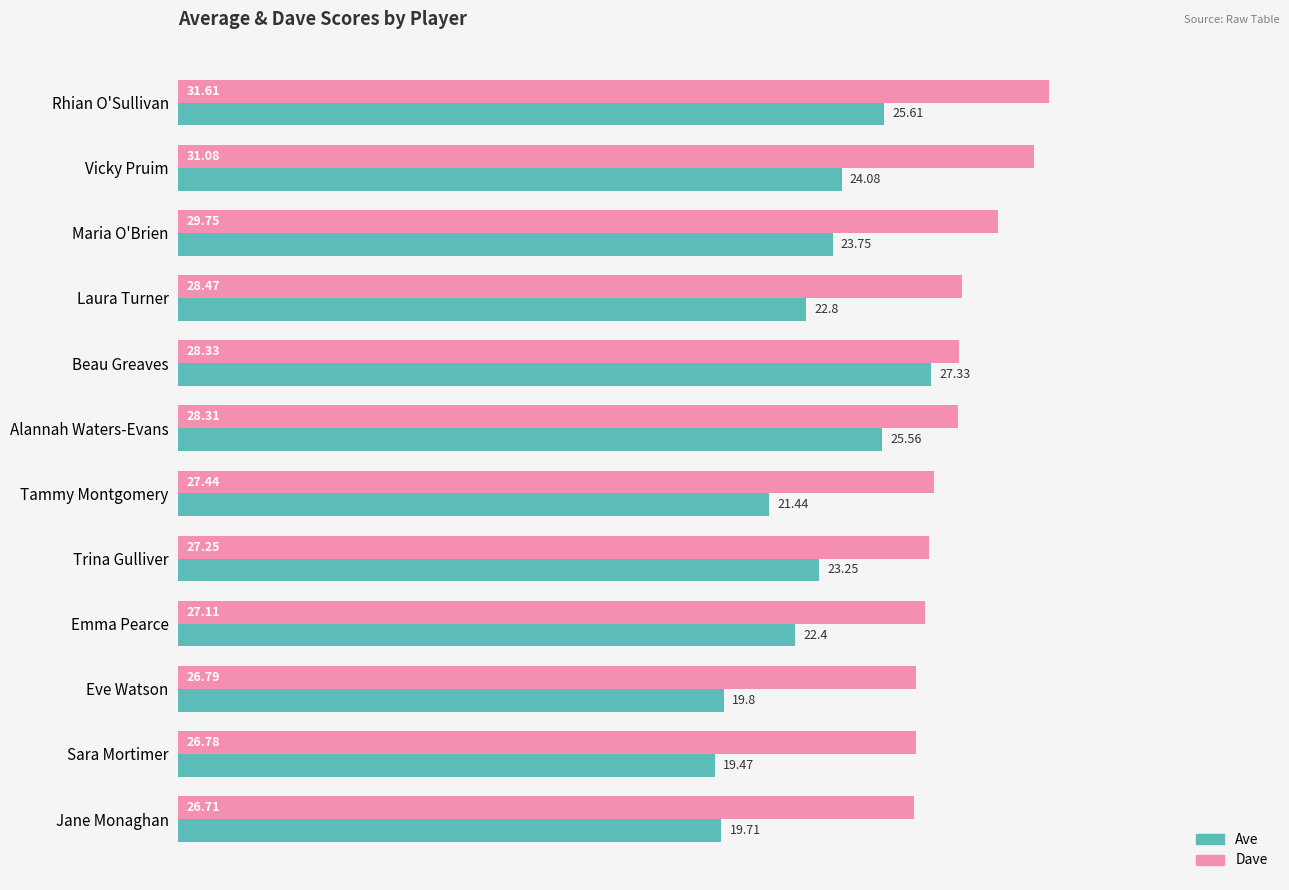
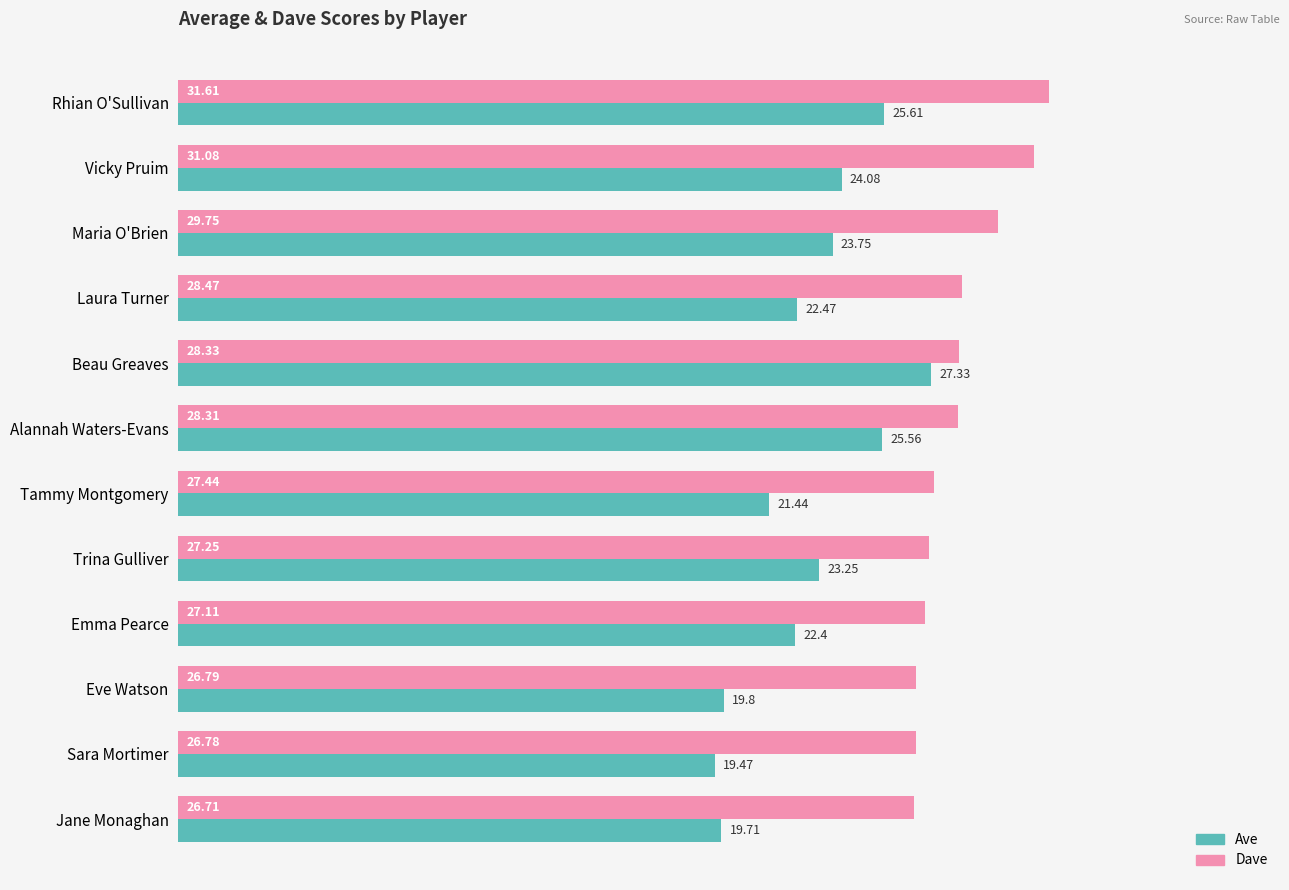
Ave, Laura Turner: 22.8 -> 22.47
